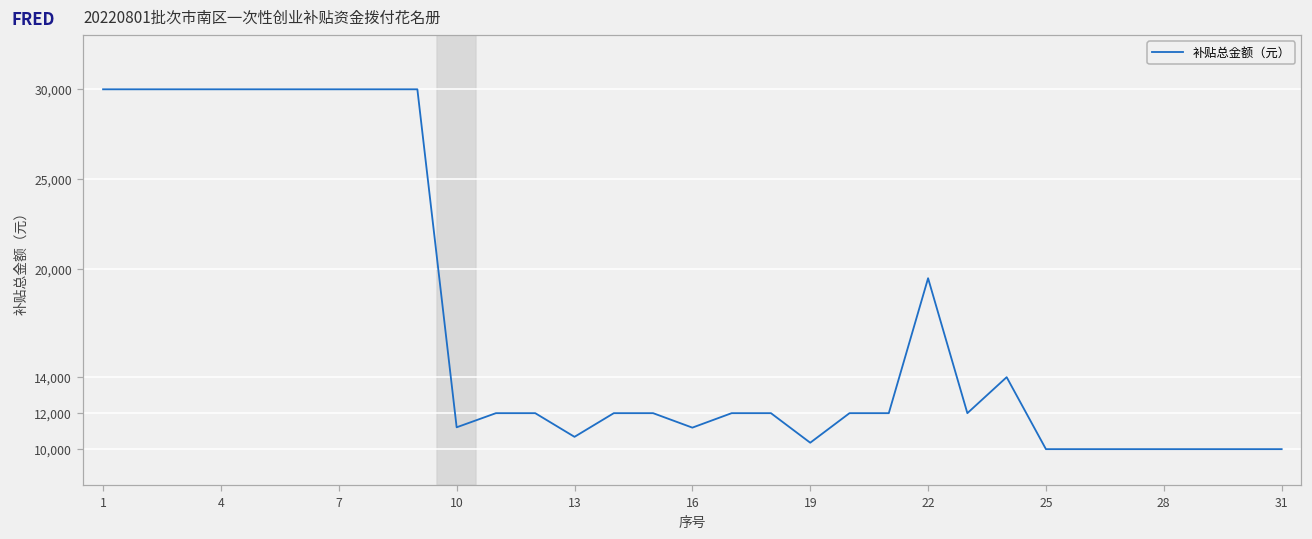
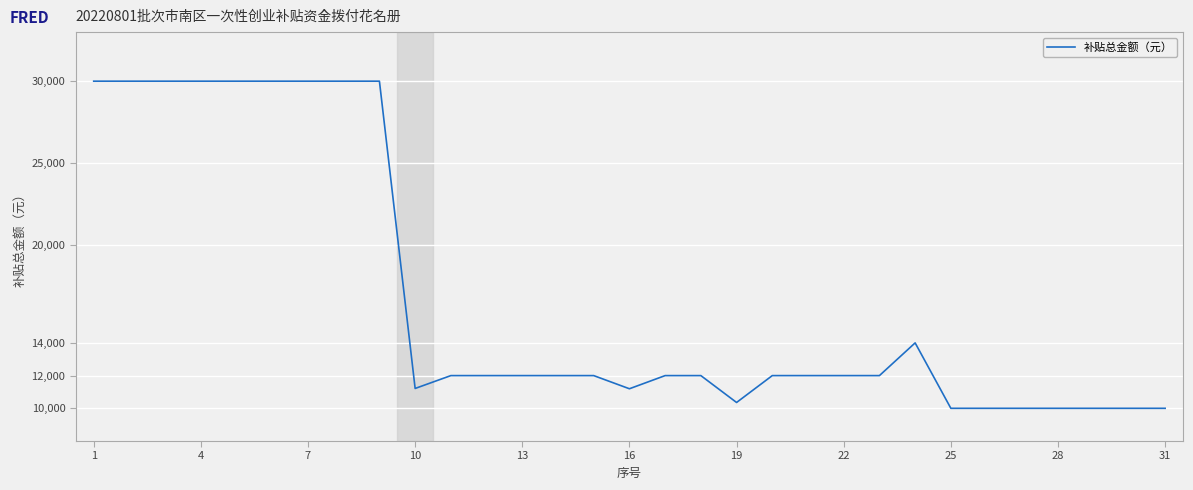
13: 10,700 -> 12,000
22: 19,500 -> 12,000
